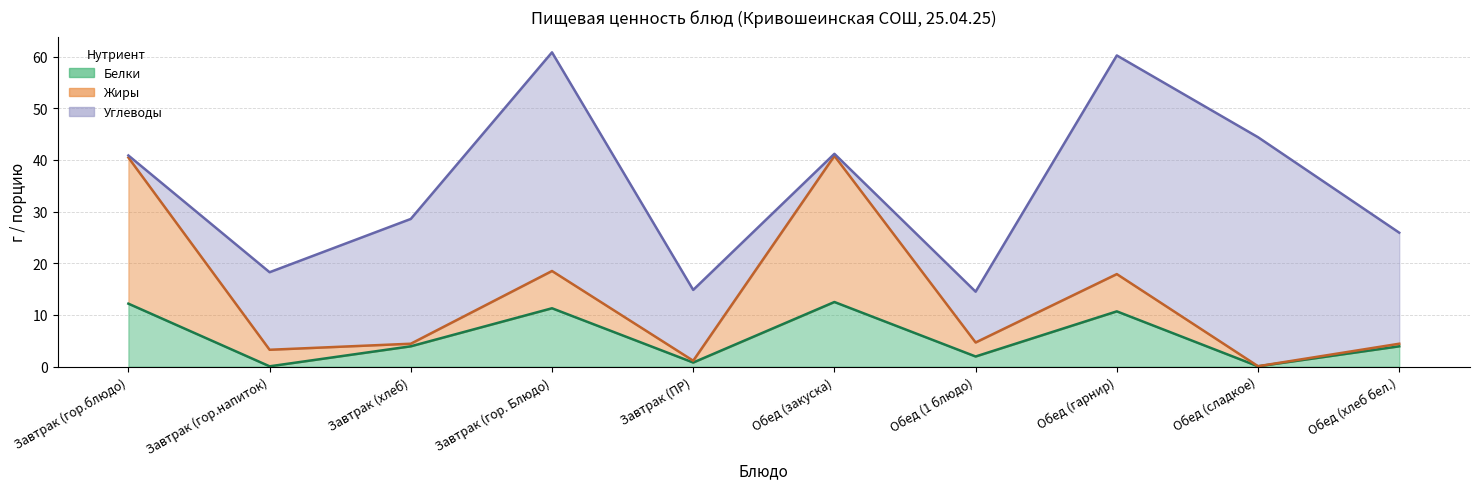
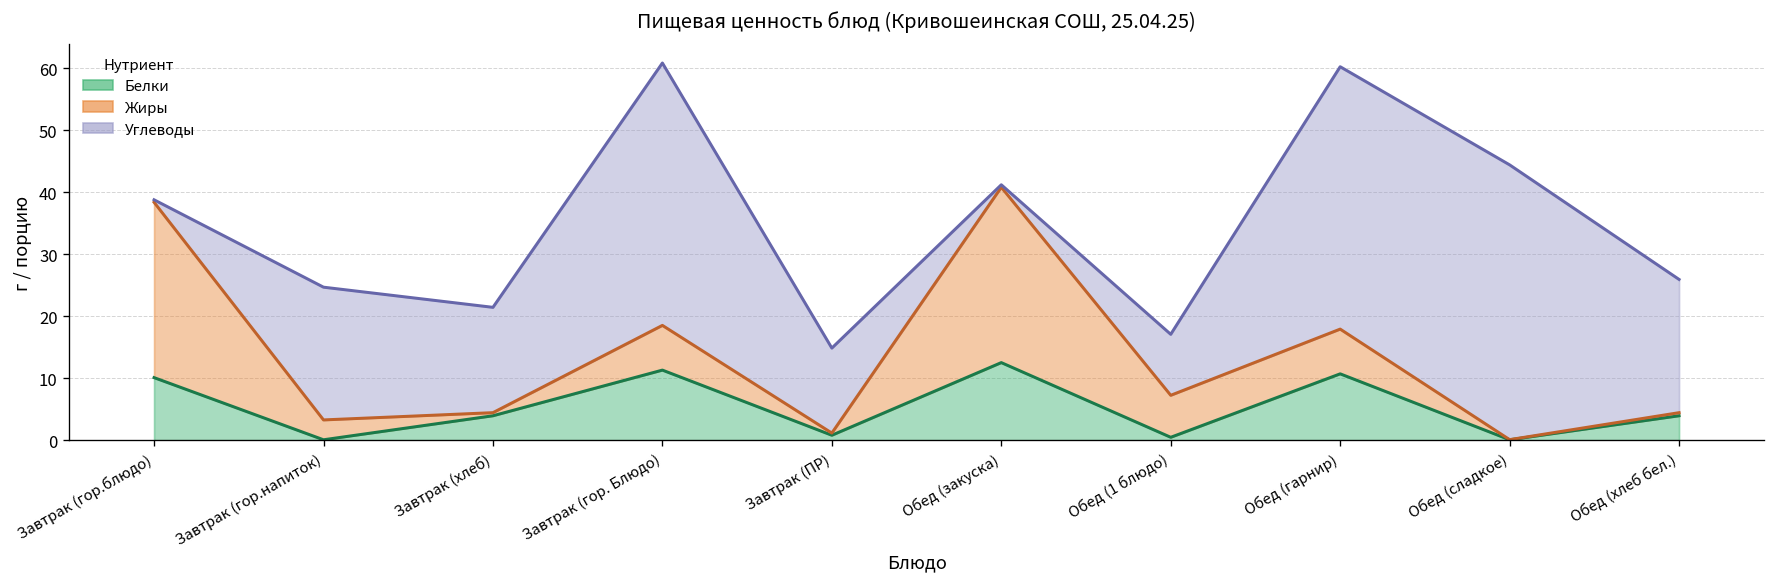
Белки, Завтрак (гор.блюдо): 12 -> 10
Углеводы, Завтрак (гор.напиток): 15 -> 21
Углеводы, Завтрак (хлеб): 24 -> 17
Белки, Обед (1 блюдо): 2 -> 0
Жиры, Обед (1 блюдо): 3 -> 7
